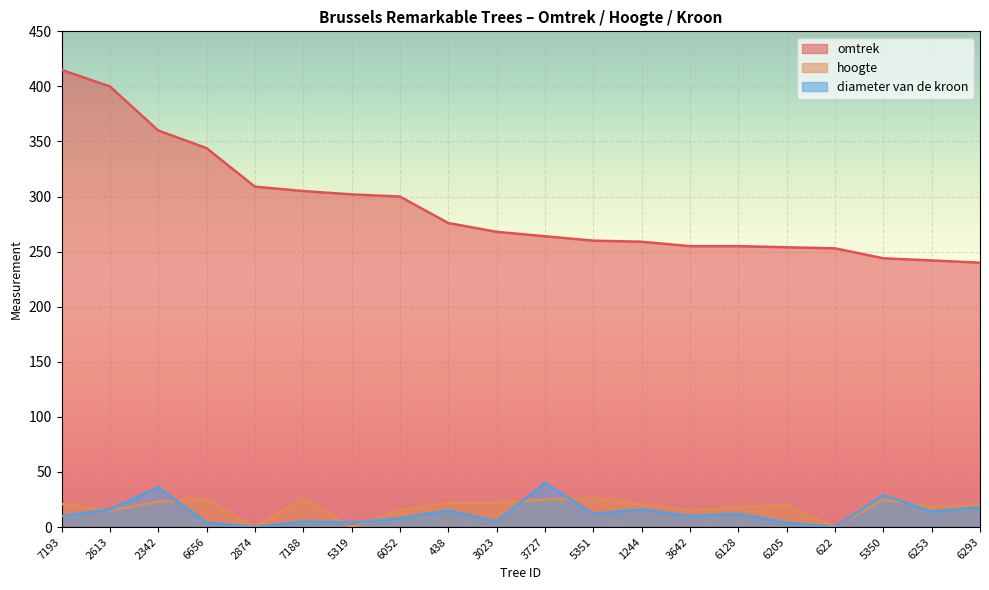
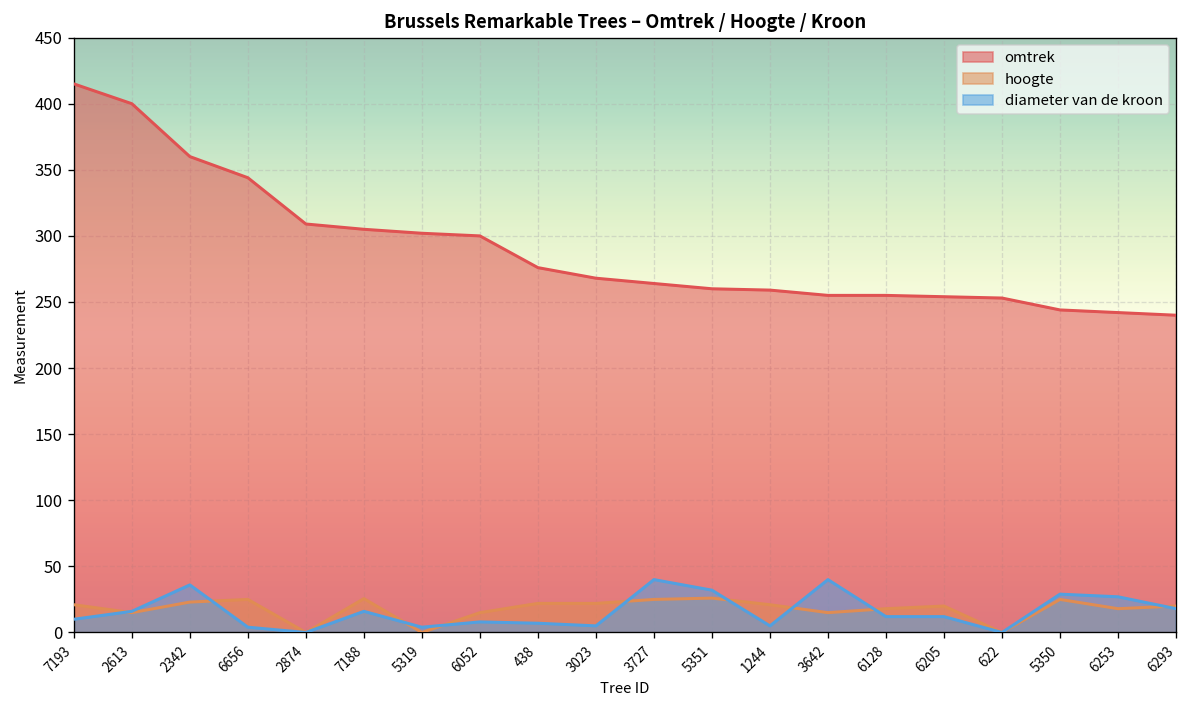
diameter van de kroon, 7188: 5 -> 16
diameter van de kroon, 438: 15 -> 7
diameter van de kroon, 5351: 12 -> 32
diameter van de kroon, 1244: 16 -> 5
diameter van de kroon, 3642: 10 -> 40
diameter van de kroon, 6205: 4 -> 12
diameter van de kroon, 6253: 14 -> 27
